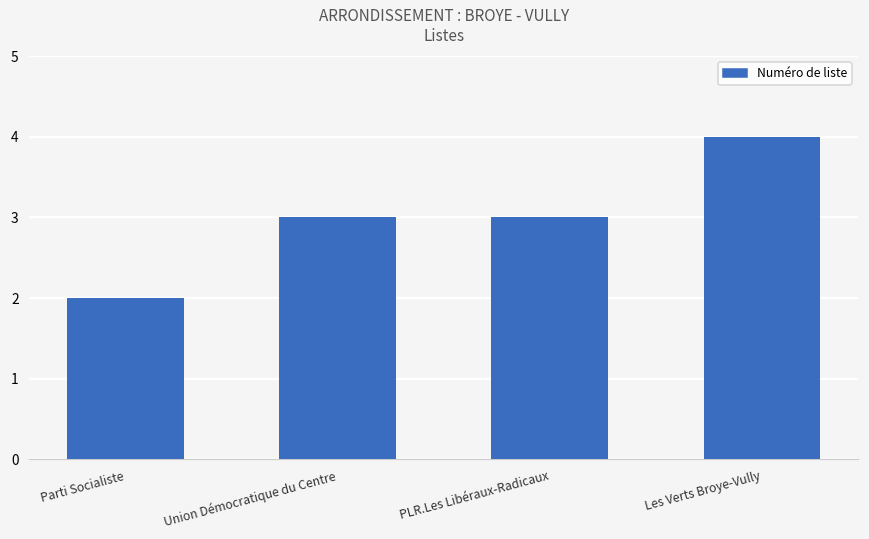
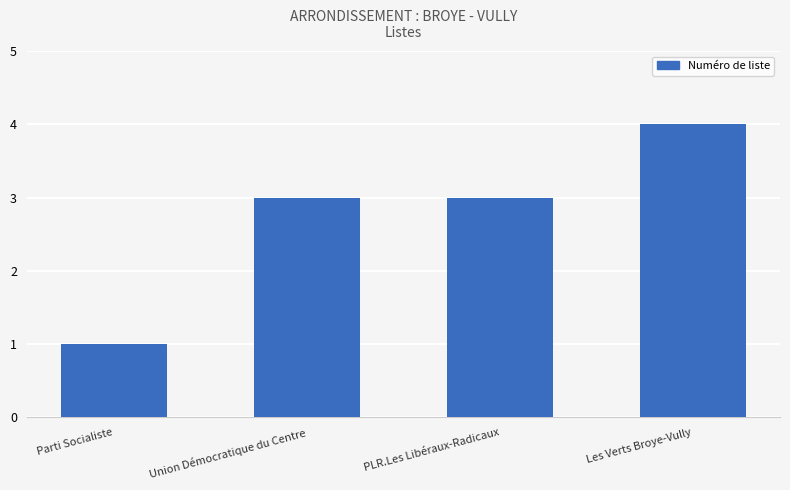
Parti Socialiste: 2 -> 1
